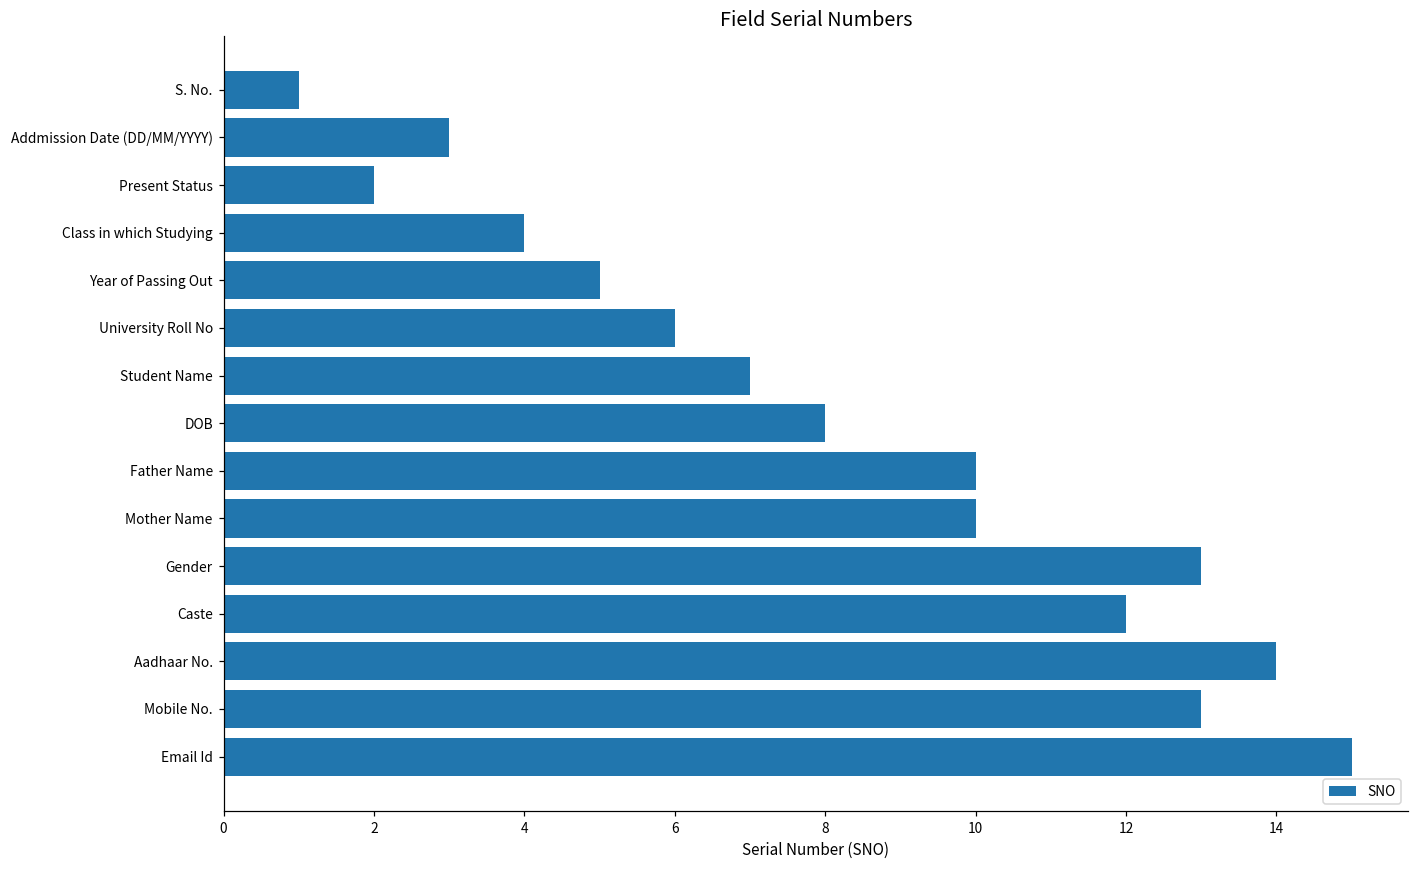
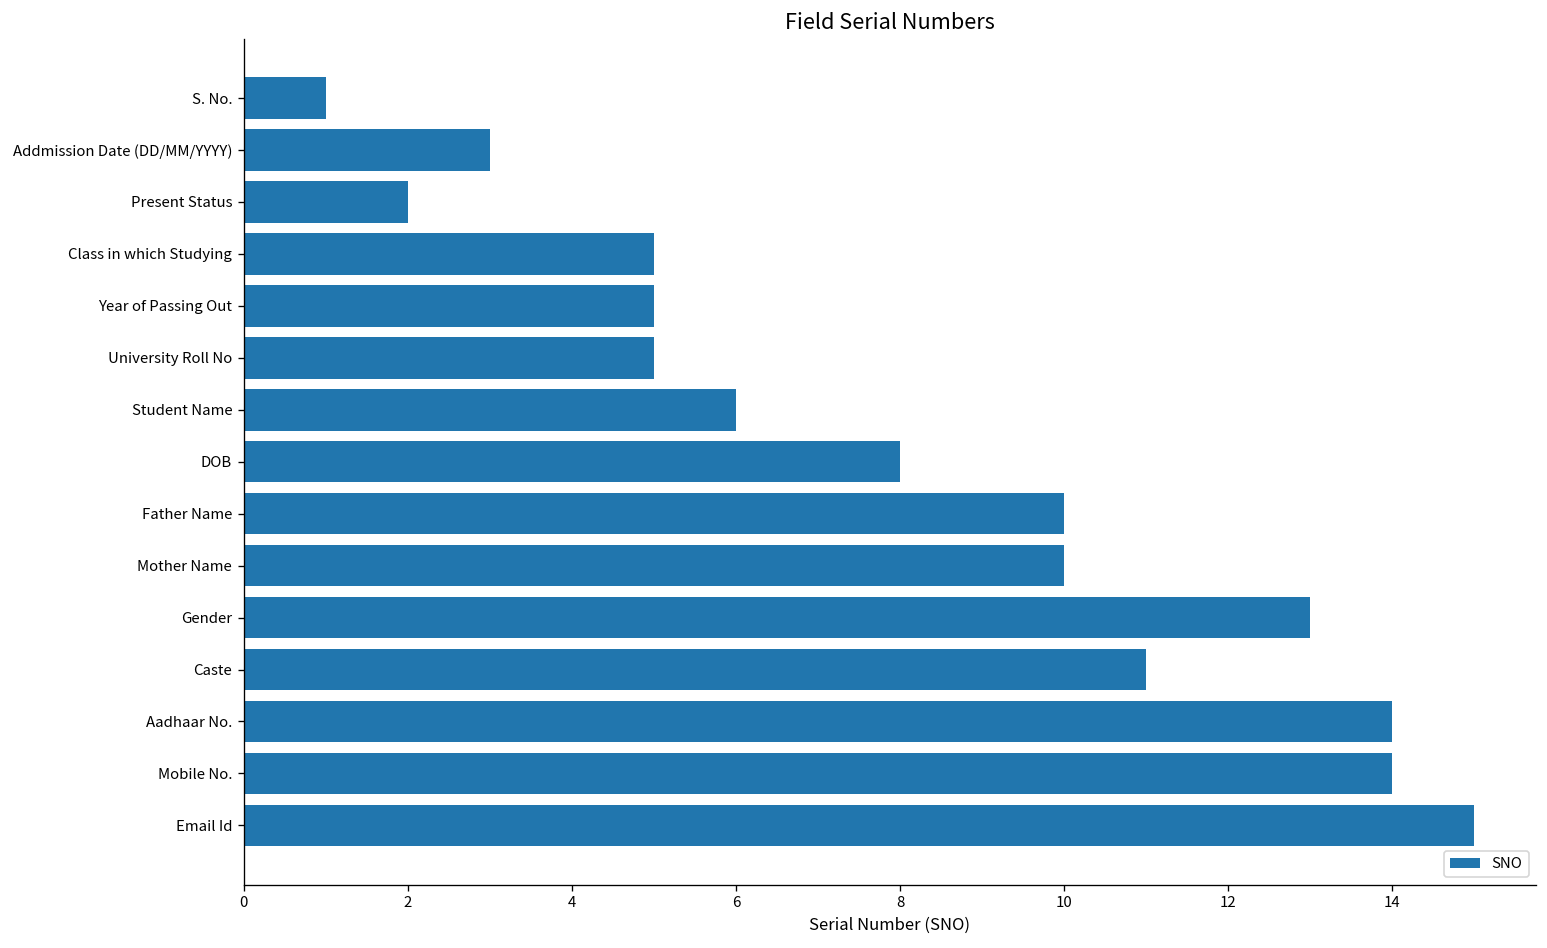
Class in which Studying: 4 -> 5
University Roll No: 6 -> 5
Student Name: 7 -> 6
Caste: 12 -> 11
Mobile No.: 13 -> 14
